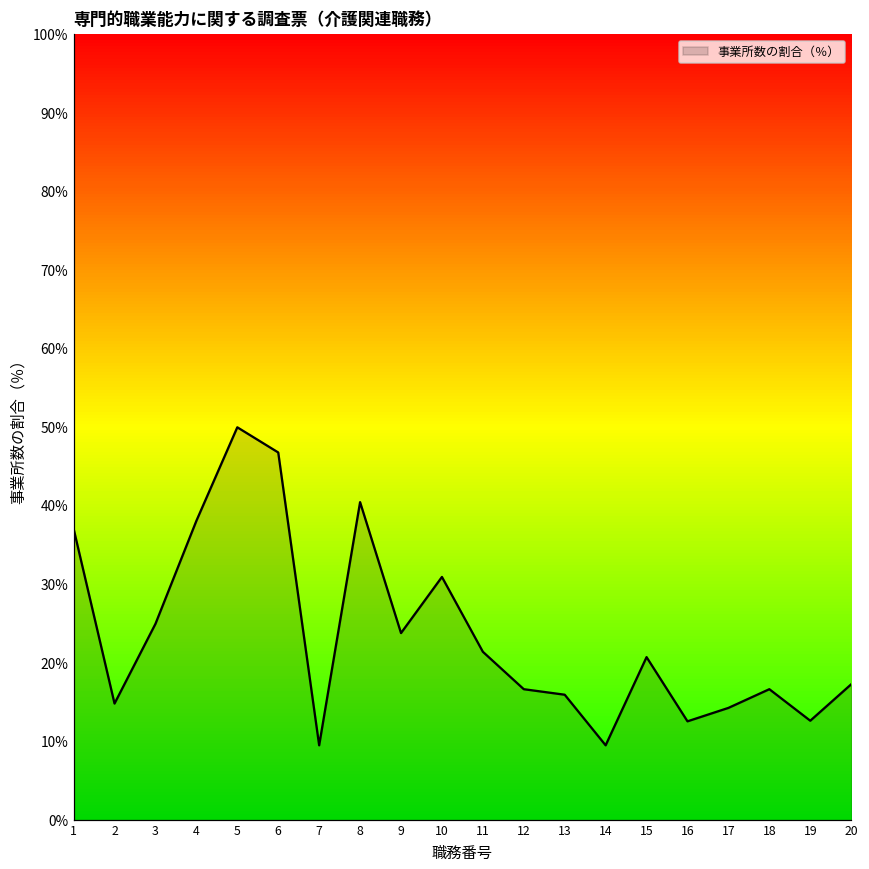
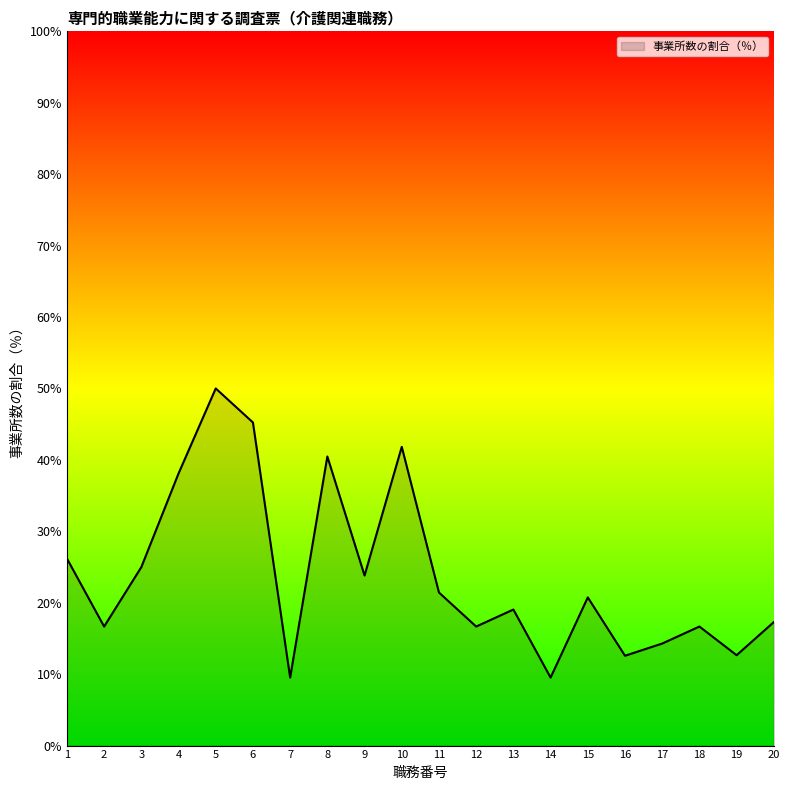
1: 37% -> 26%
2: 15% -> 17%
6: 47% -> 45%
10: 31% -> 42%
13: 16% -> 19%
